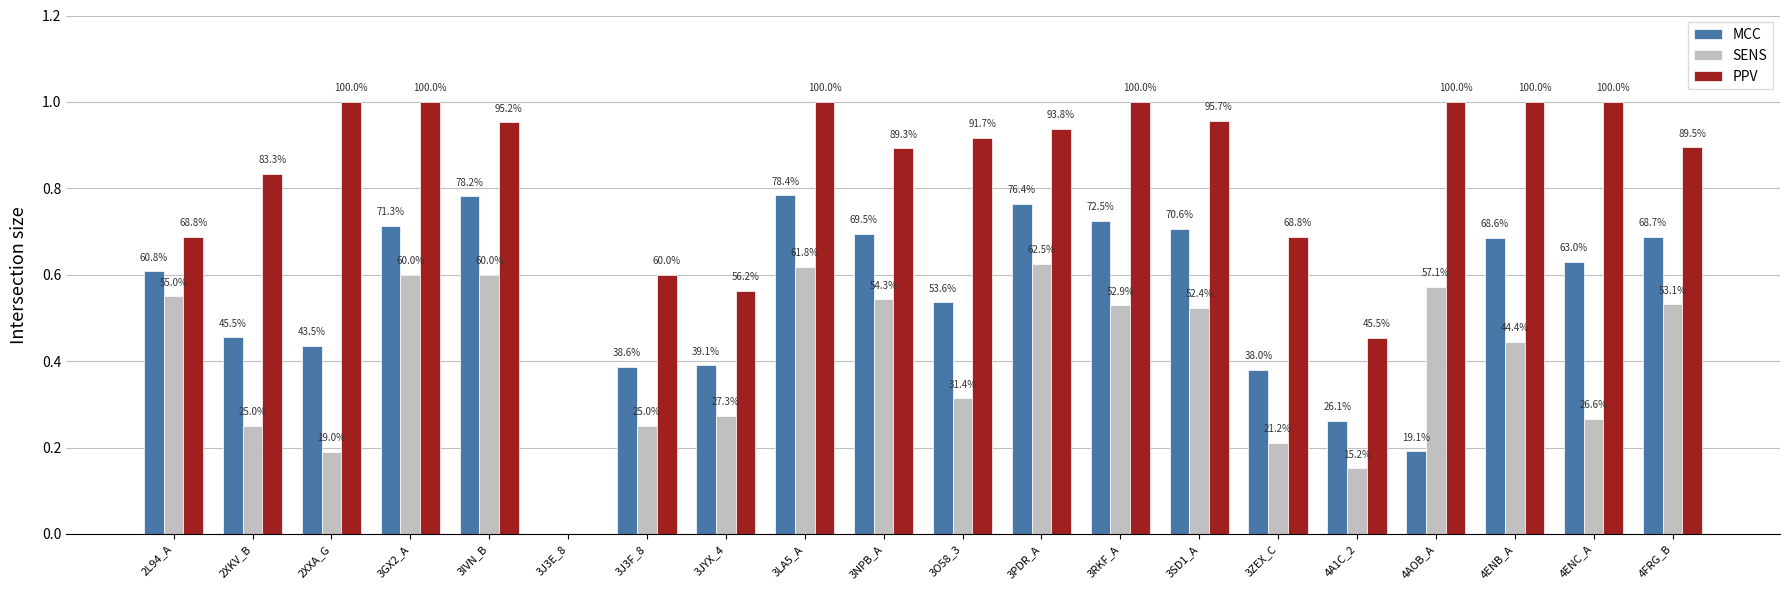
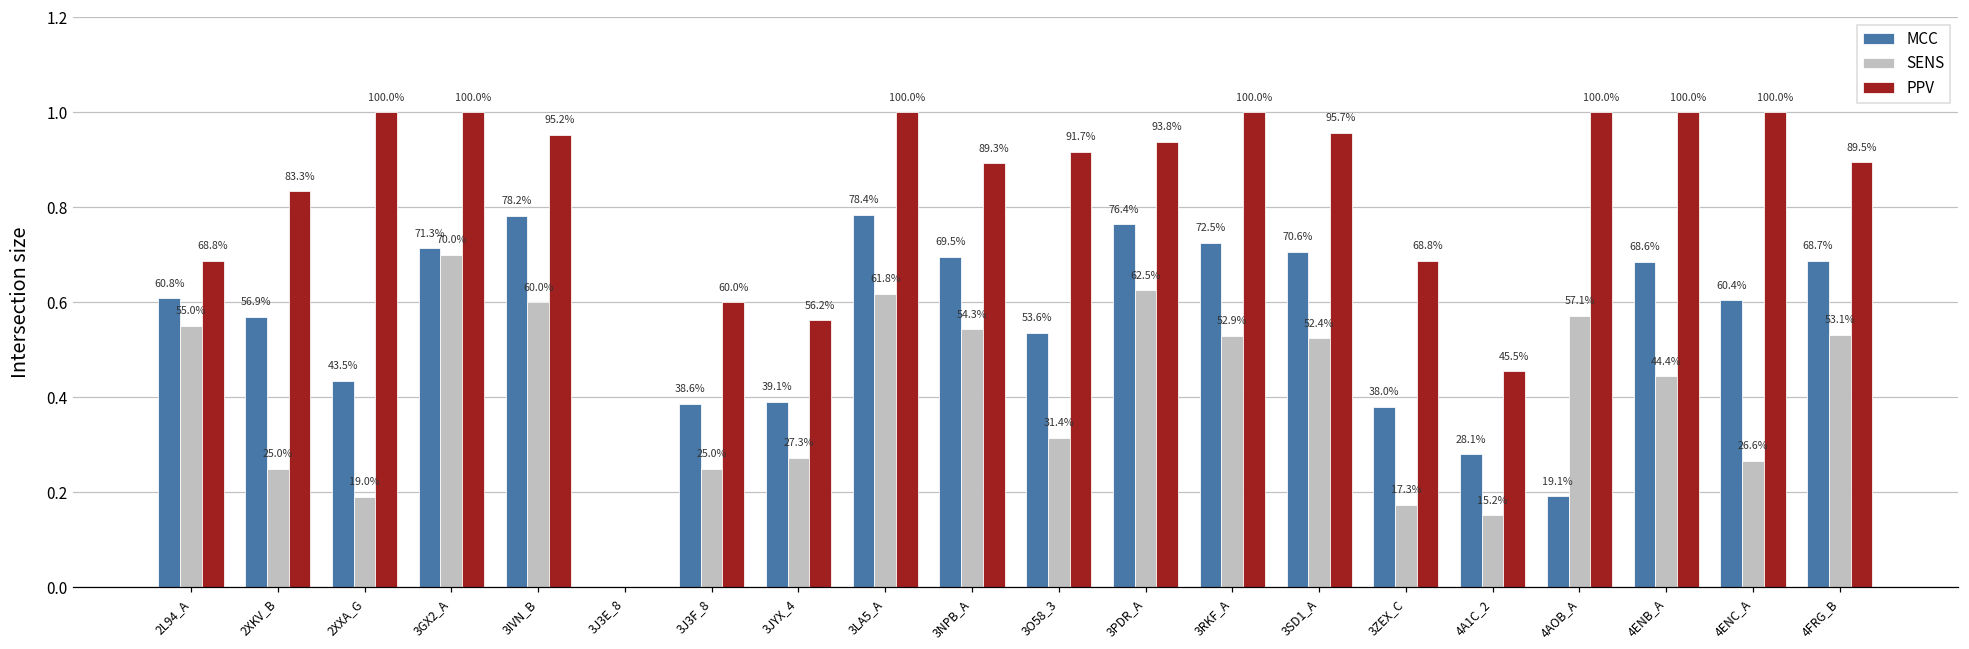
MCC, 2XKV_B: 45.5% -> 56.9%
SENS, 3GX2_A: 60.0% -> 70.0%
SENS, 3ZEX_C: 21.2% -> 17.3%
MCC, 4A1C_2: 26.1% -> 28.1%
MCC, 4ENC_A: 63.0% -> 60.4%
